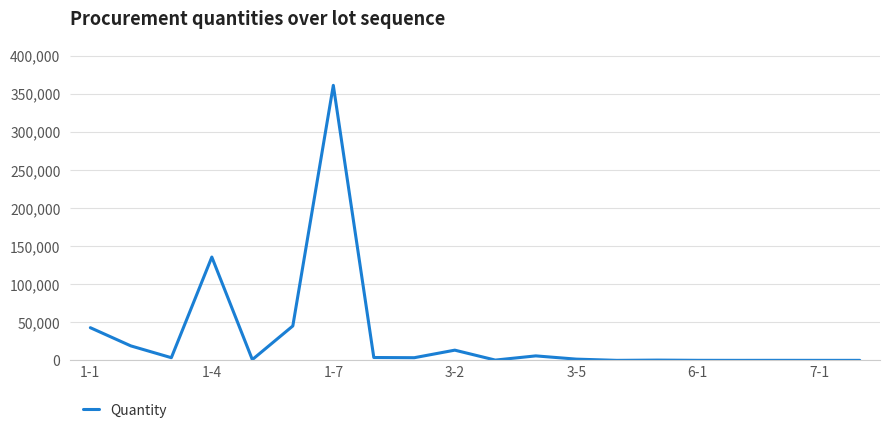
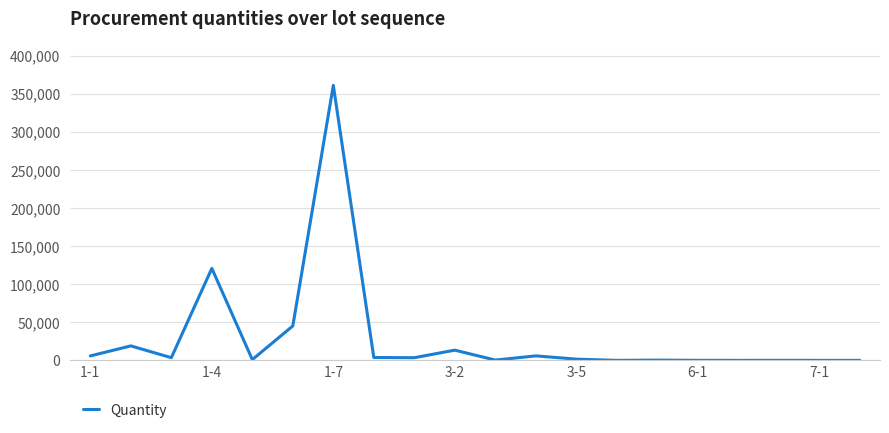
1-1: 40,000 -> 10,000
1-4: 140,000 -> 120,000
